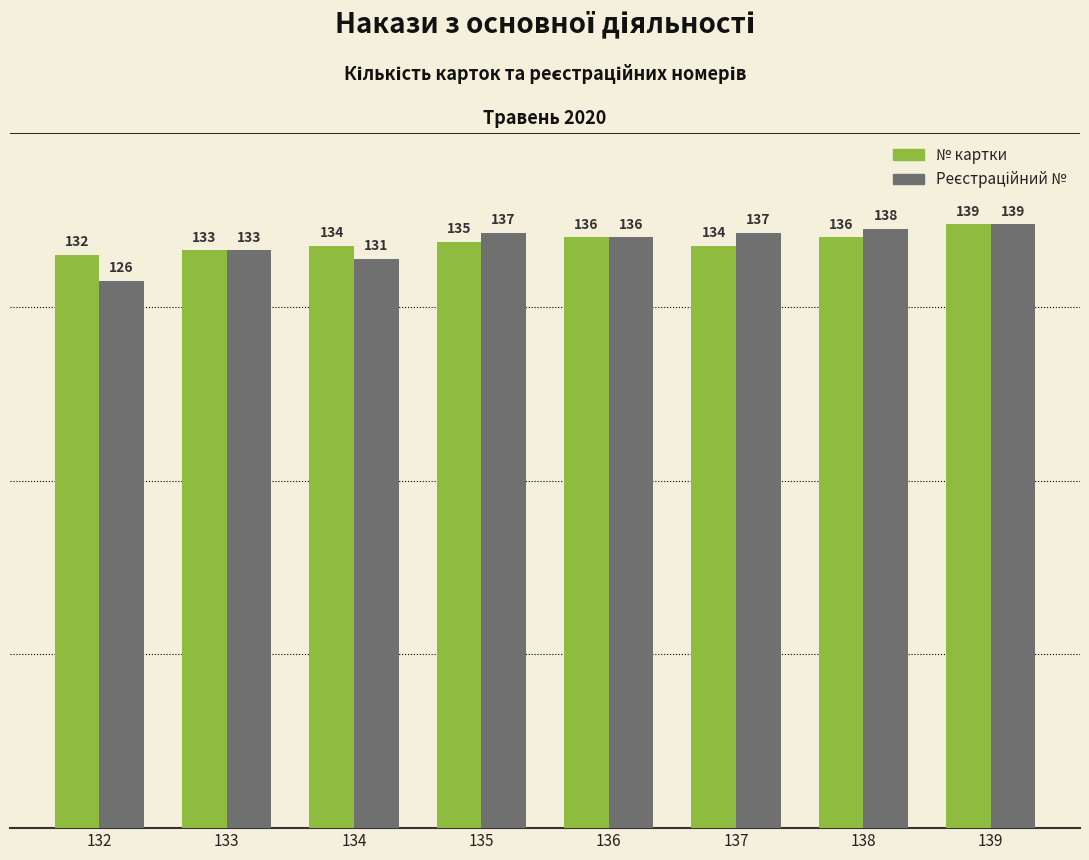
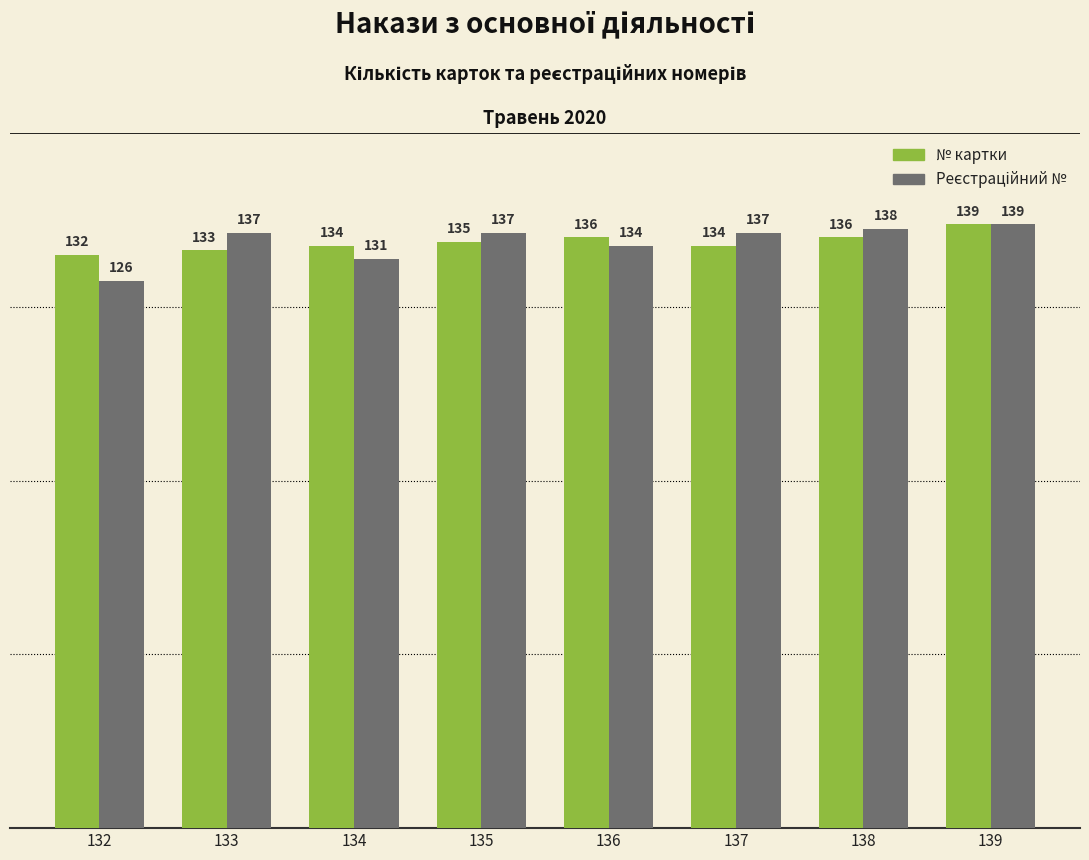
Реєстраційний №, 133: 133 -> 137
Реєстраційний №, 136: 136 -> 134
